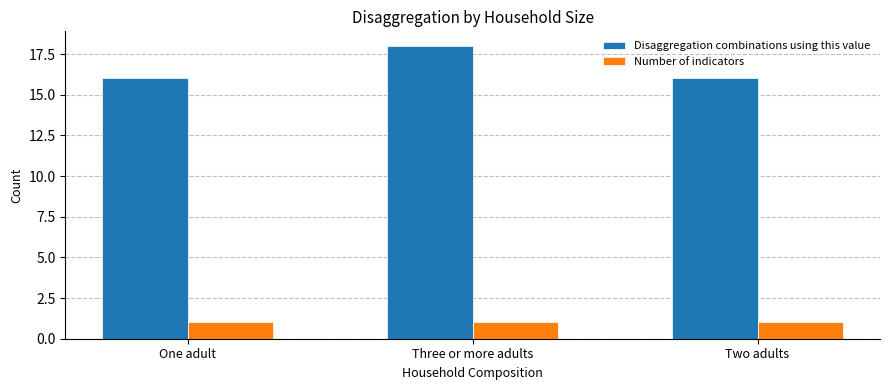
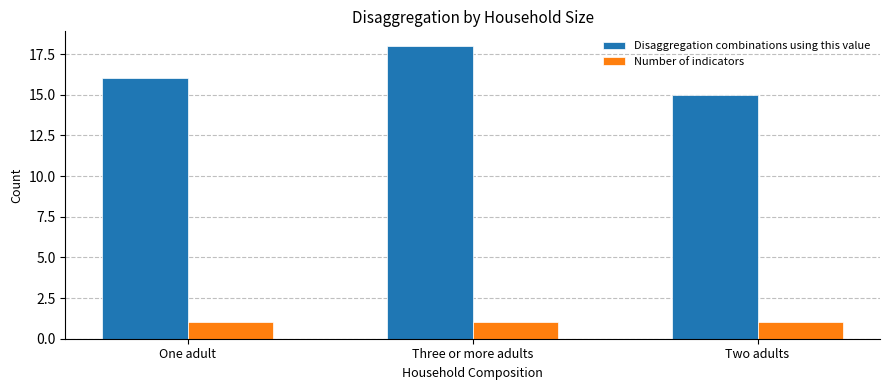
Disaggregation combinations using this value, Two adults: 16 -> 15
